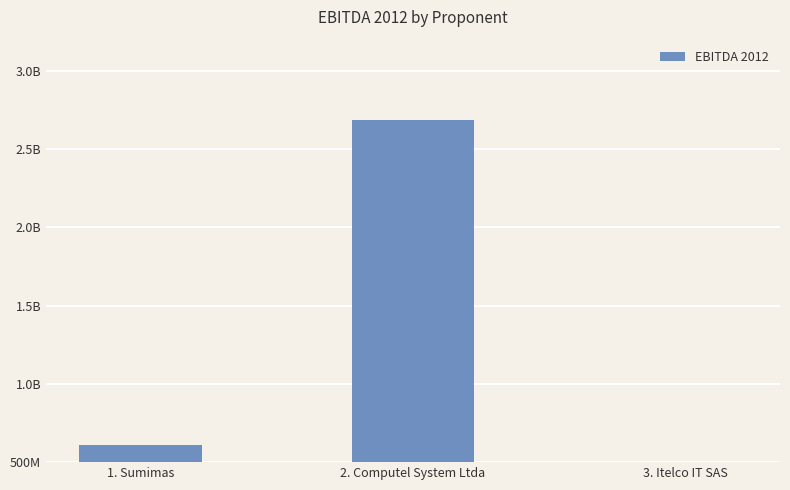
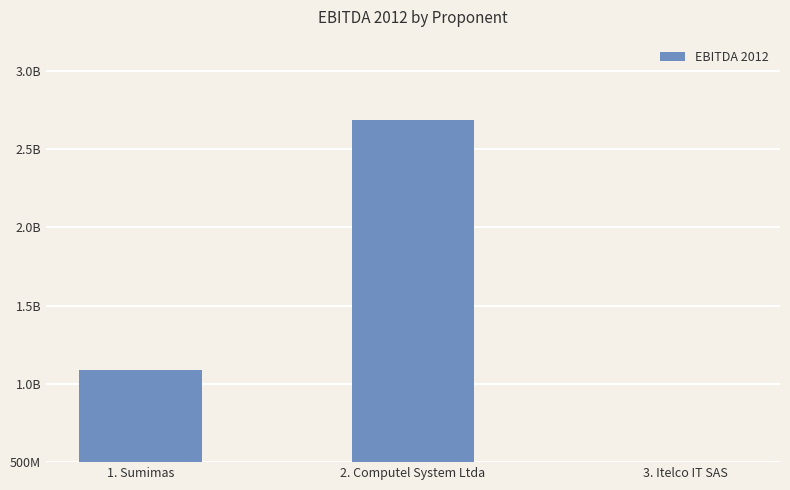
1. Sumimas: 610000000 -> 1090000000
